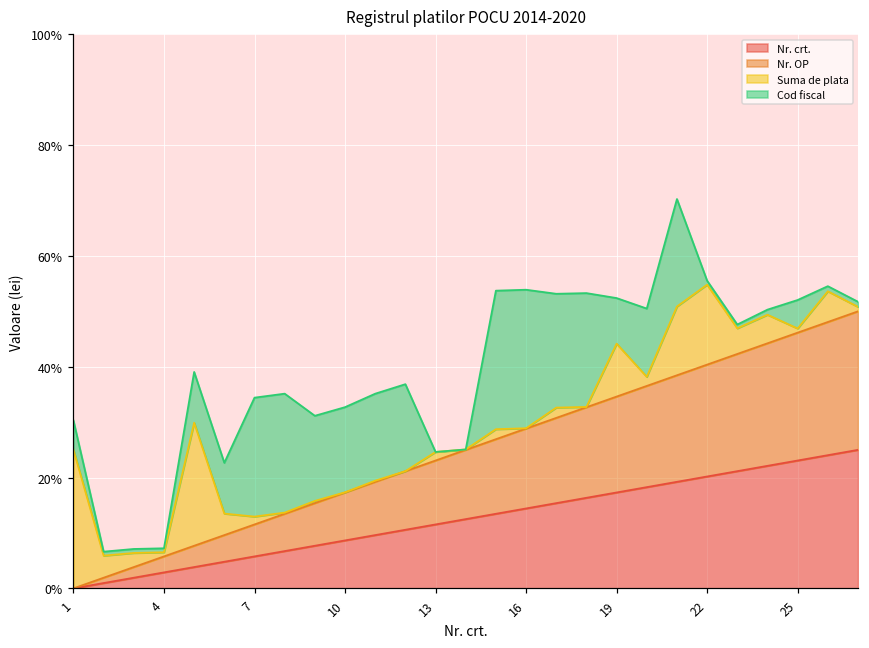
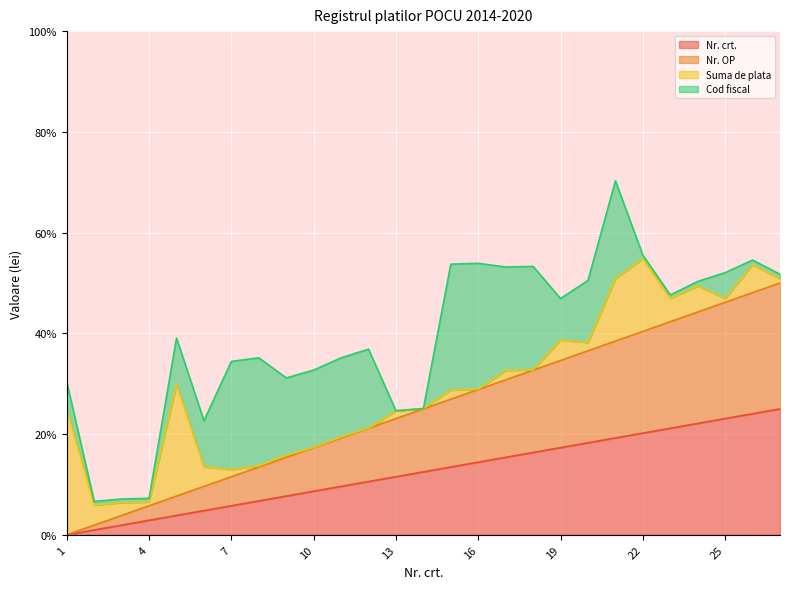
Suma de plata, 19: 10% -> 4%
